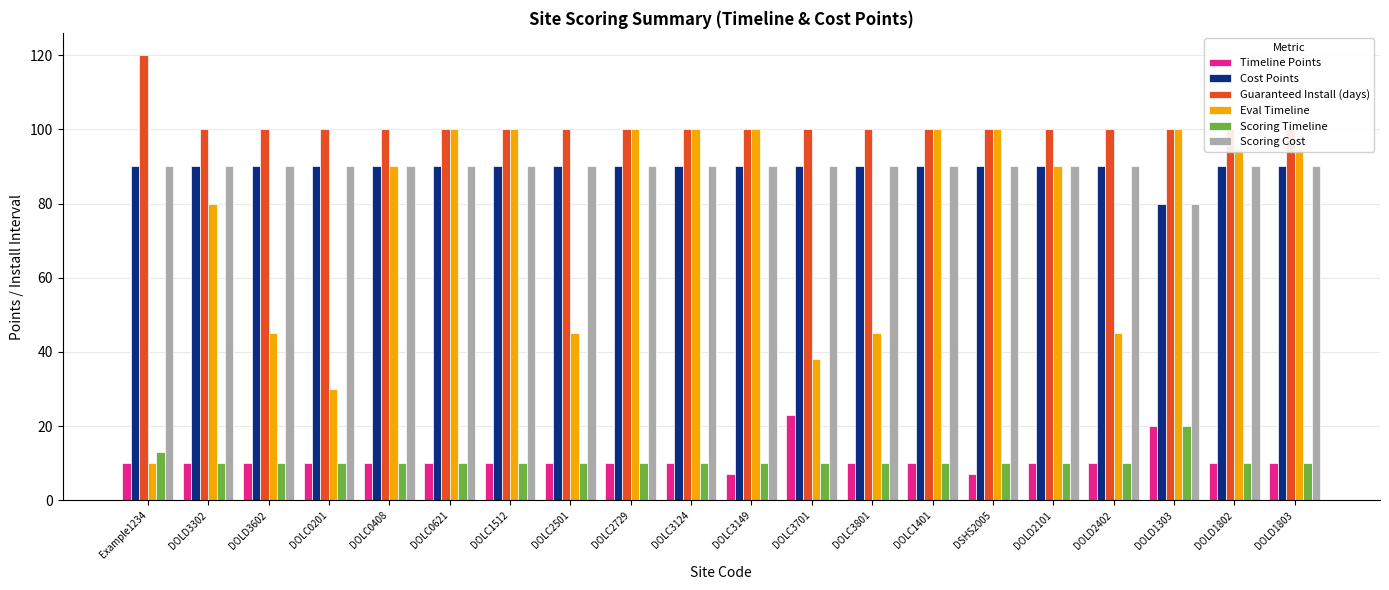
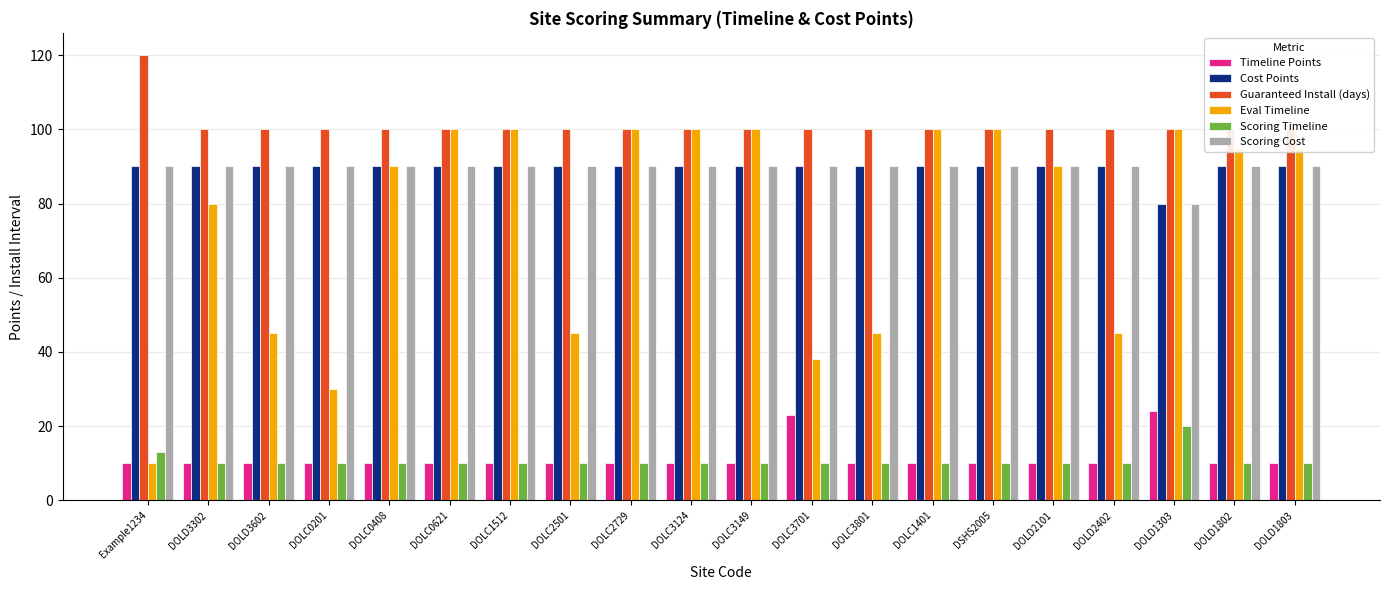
Timeline Points, DOLC3149: 7 -> 10
Timeline Points, DSHS2005: 7 -> 10
Timeline Points, DOLD1303: 20 -> 24
